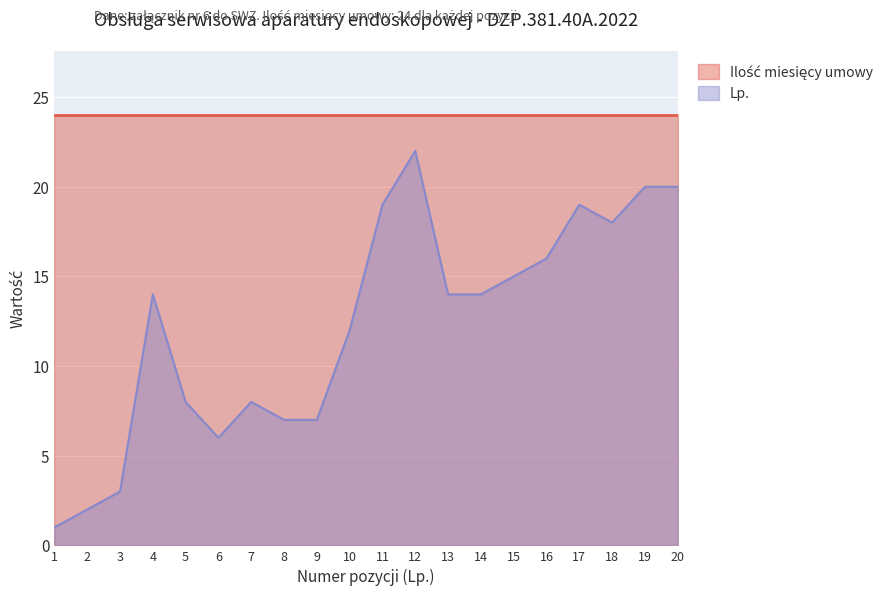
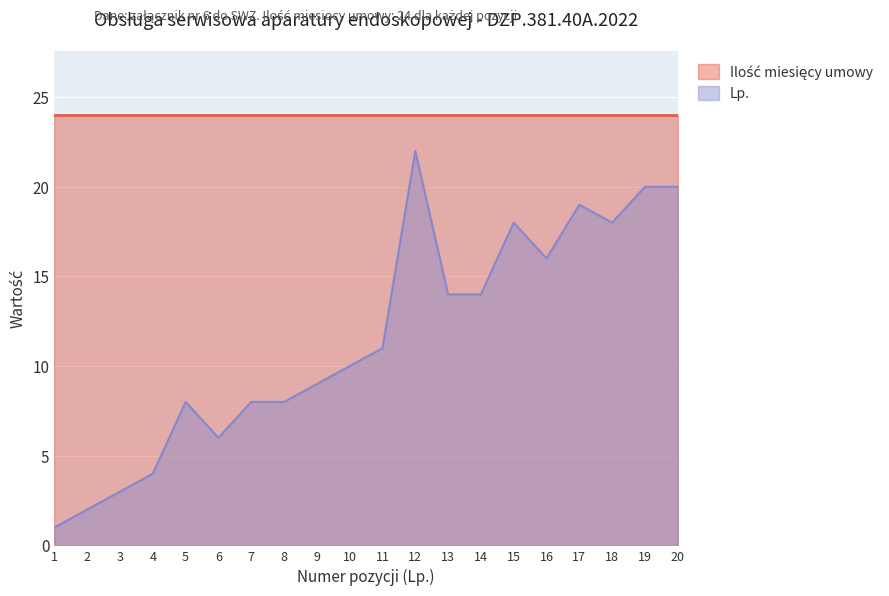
Lp., 4: 14 -> 4
Lp., 8: 7 -> 8
Lp., 9: 7 -> 9
Lp., 10: 12 -> 10
Lp., 11: 19 -> 11
Lp., 15: 15 -> 18
